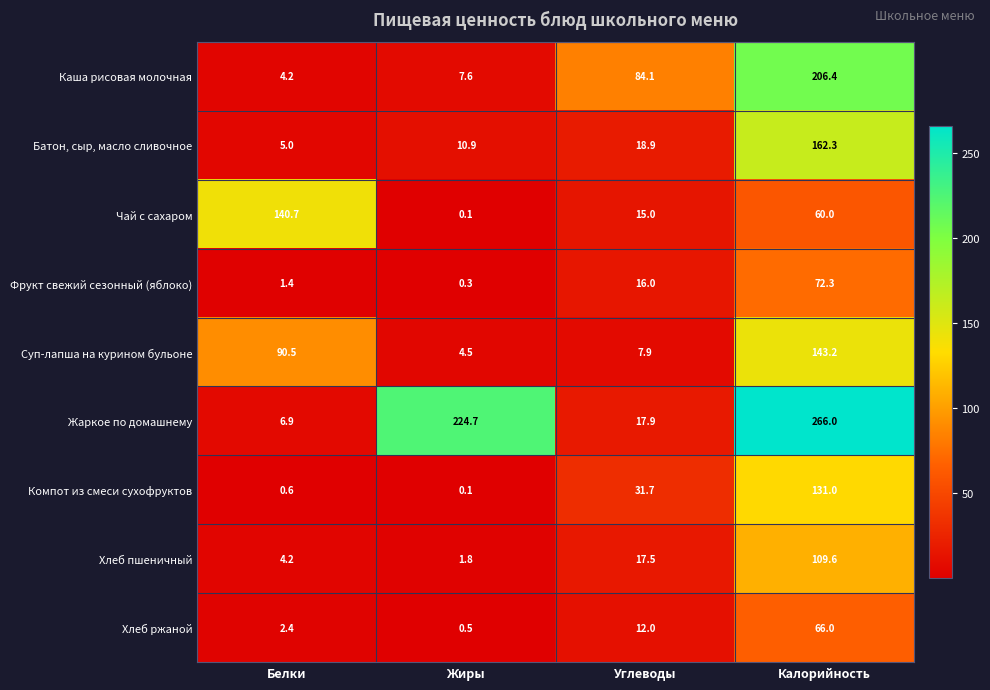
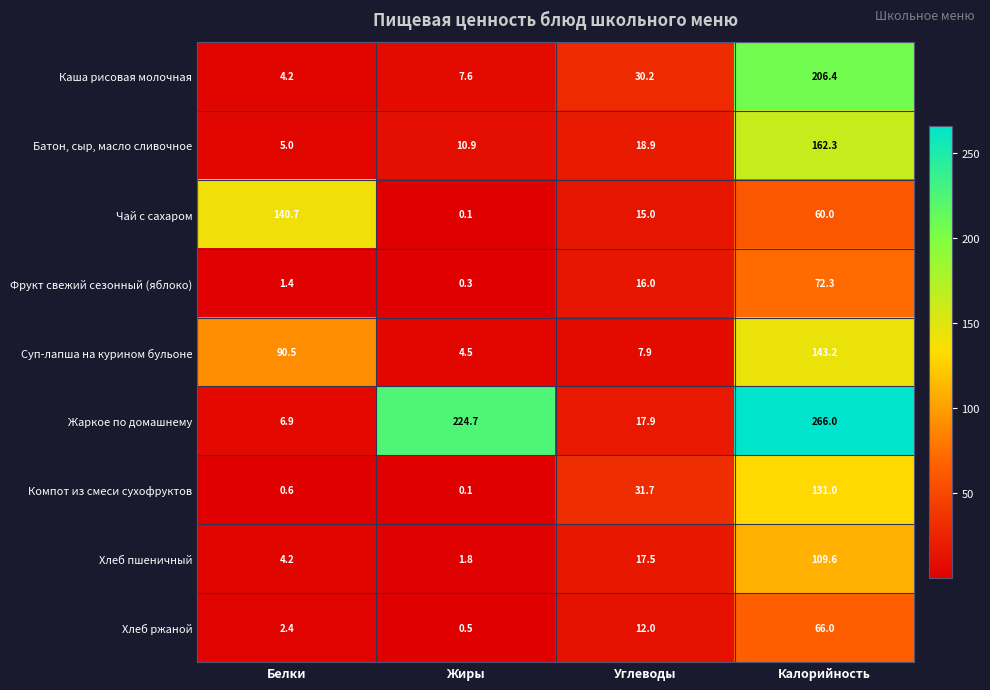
Каша рисовая молочная, Углеводы: 84.1 -> 30.2
